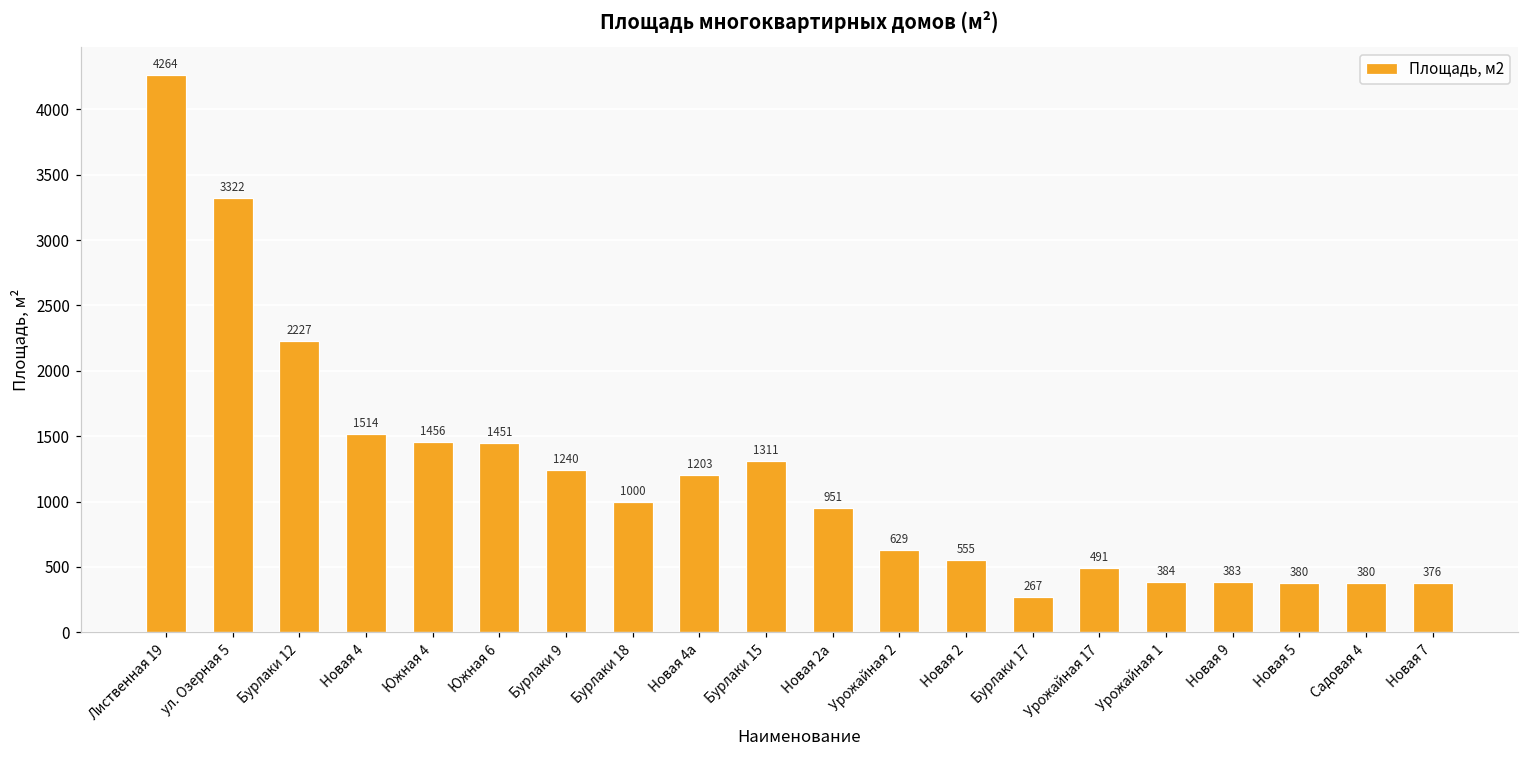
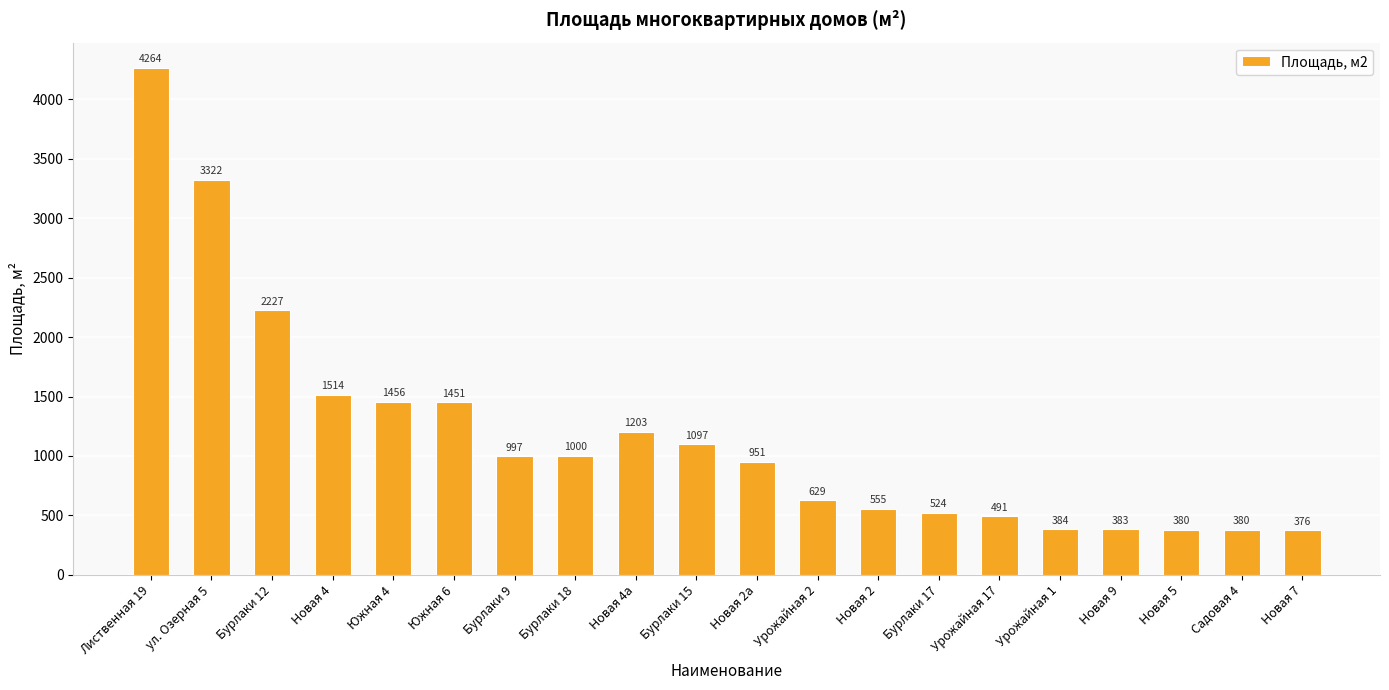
Бурлаки 9: 1240 -> 997
Бурлаки 15: 1311 -> 1097
Бурлаки 17: 267 -> 524
